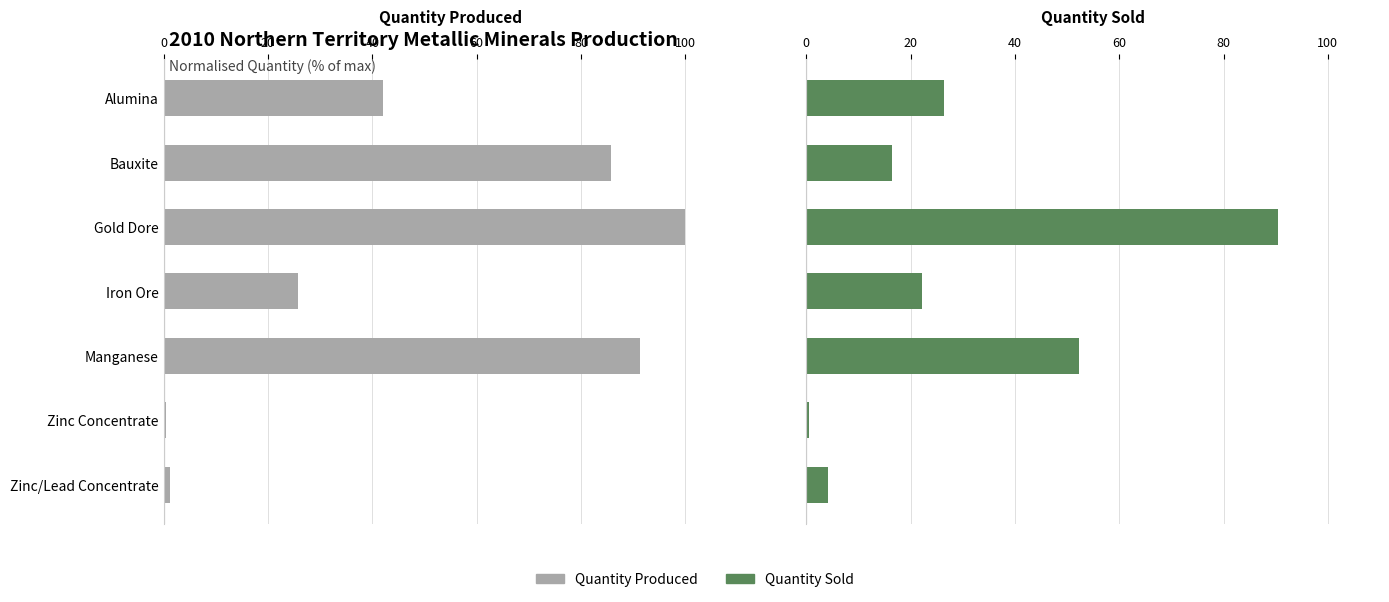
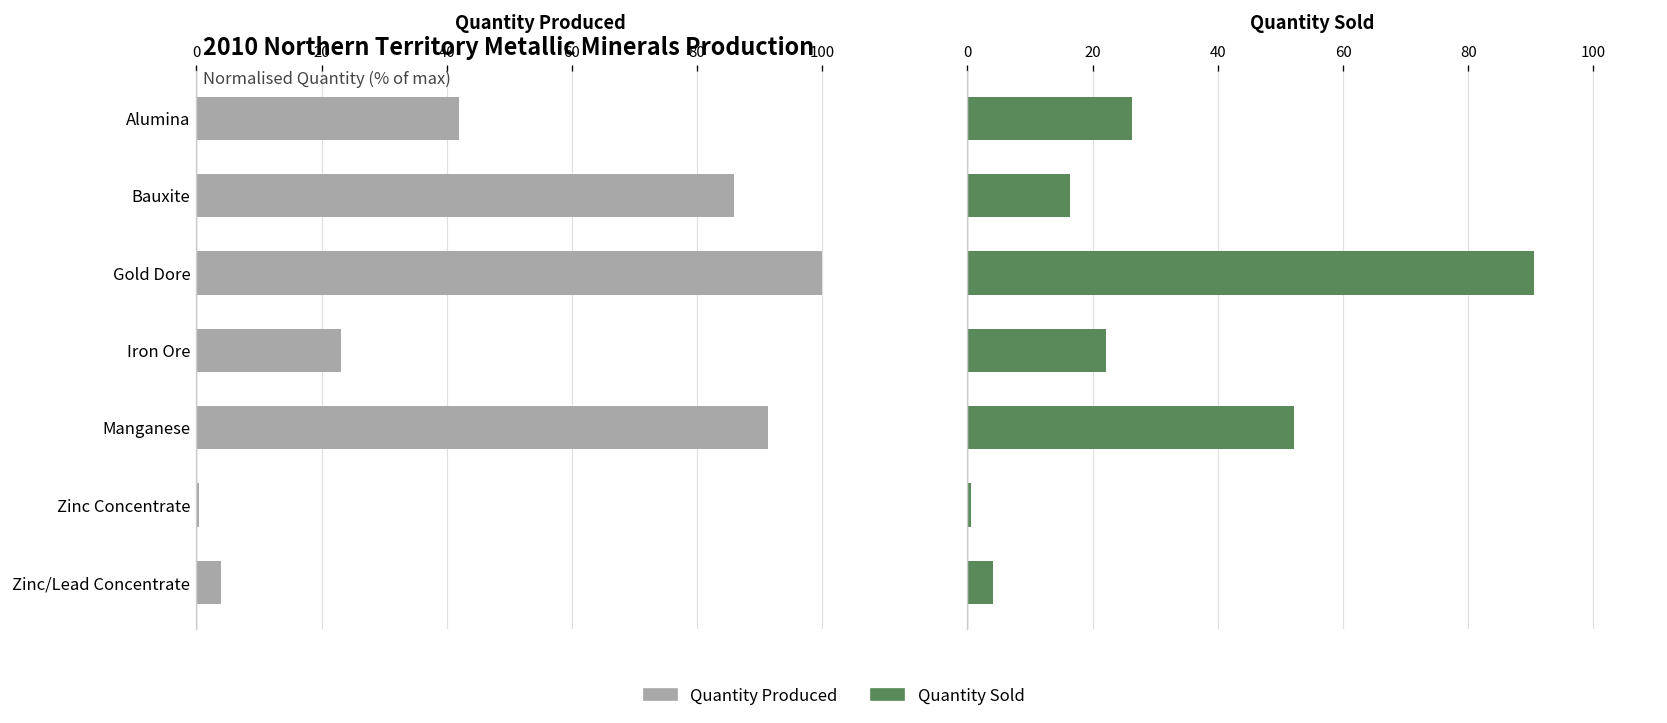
Quantity Produced, Iron Ore: 26 -> 23
Quantity Produced, Zinc/Lead Concentrate: 1 -> 4
